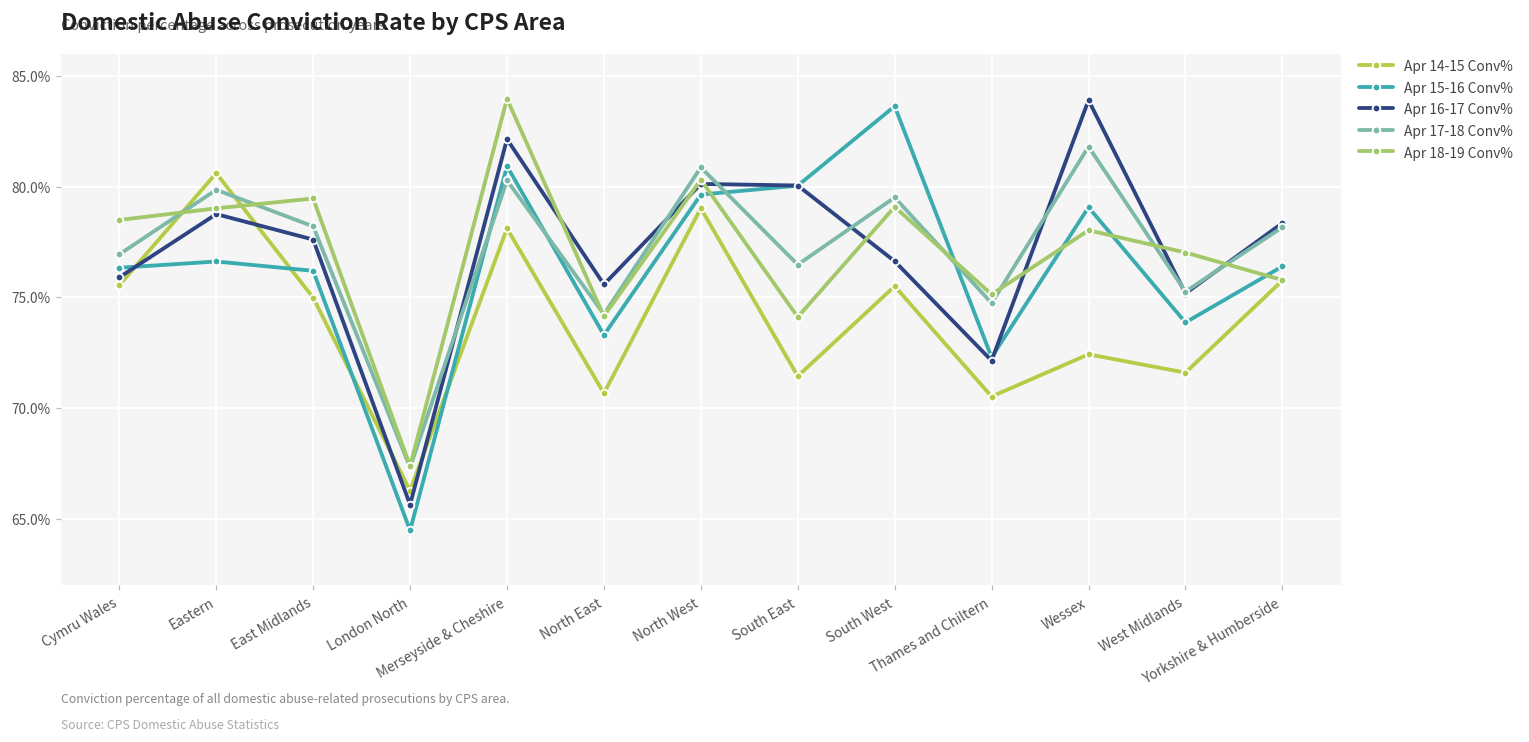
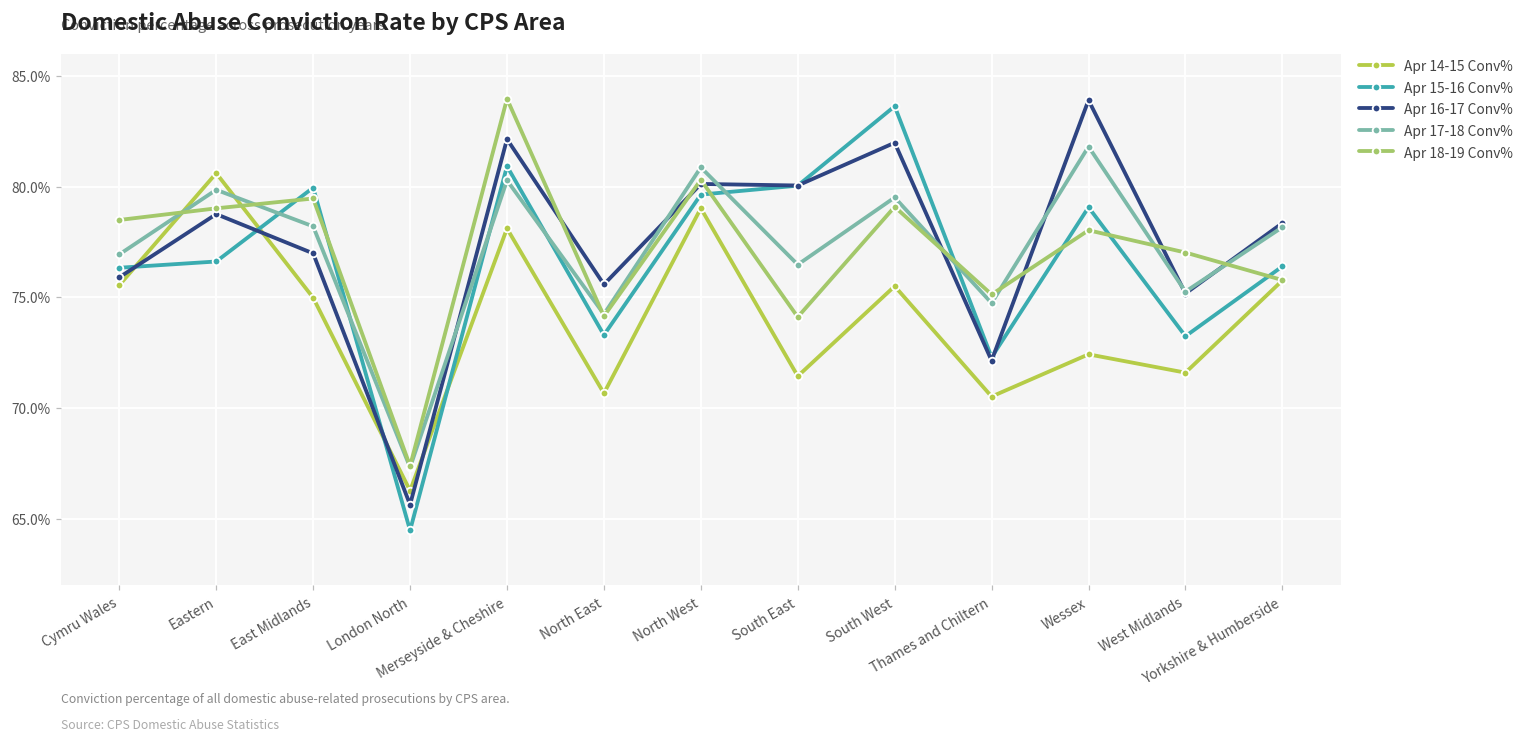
Apr 15-16 Conv%, East Midlands: 76.2% -> 80.0%
Apr 16-17 Conv%, East Midlands: 77.6% -> 77.0%
Apr 16-17 Conv%, South West: 76.6% -> 82.0%
Apr 15-16 Conv%, West Midlands: 73.9% -> 73.2%
